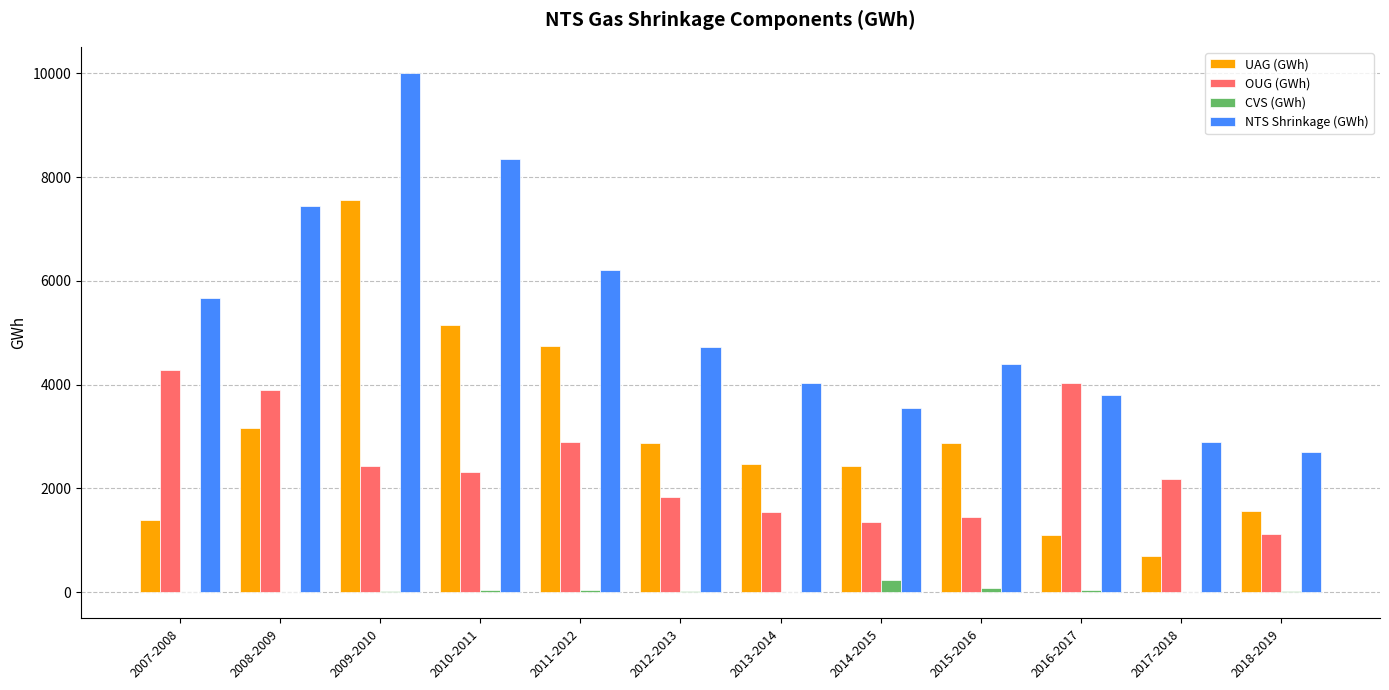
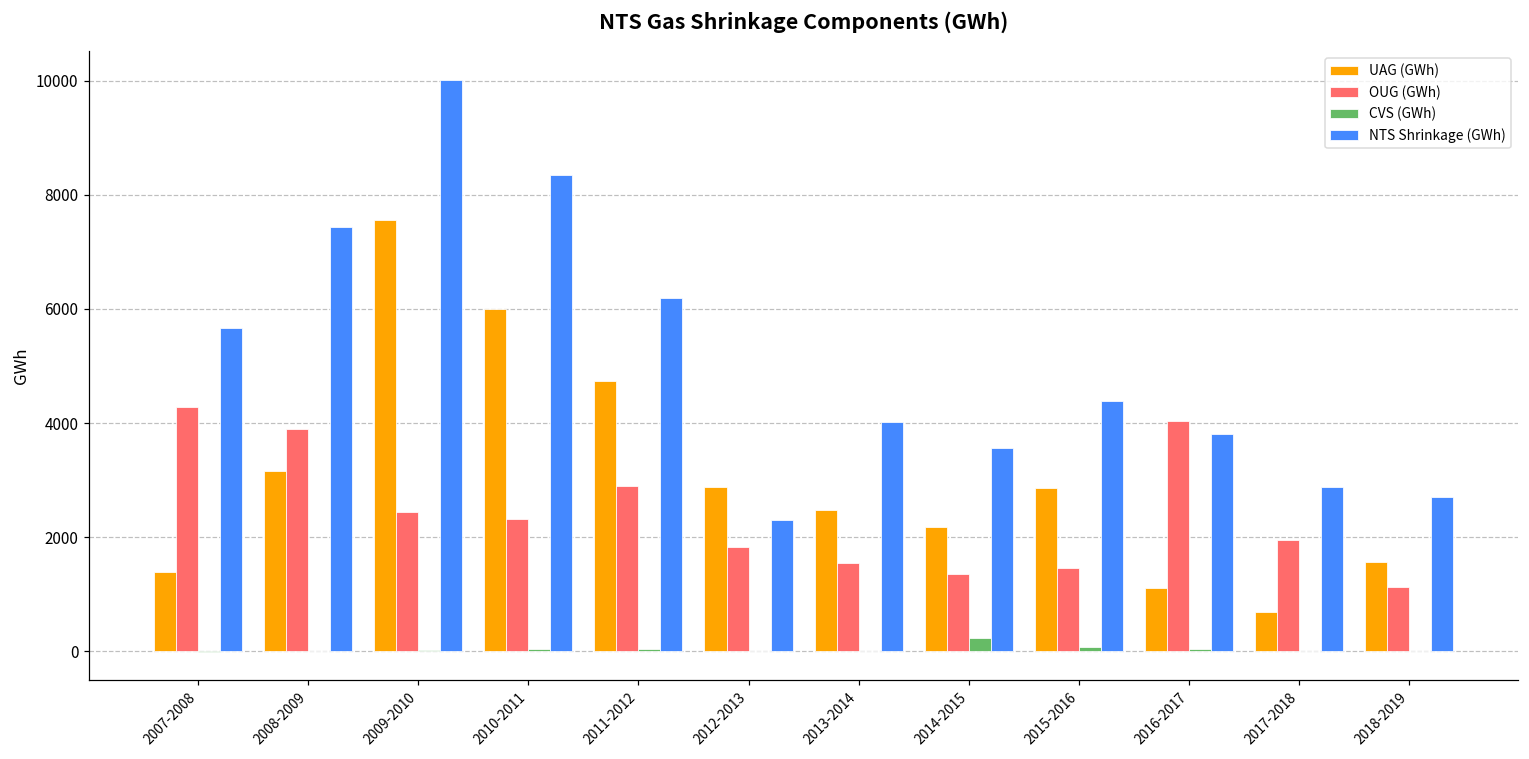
UAG (GWh), 2010-2011: 5200 -> 6000
NTS Shrinkage (GWh), 2012-2013: 4700 -> 2300
UAG (GWh), 2014-2015: 2400 -> 2200
OUG (GWh), 2017-2018: 2200 -> 1900
